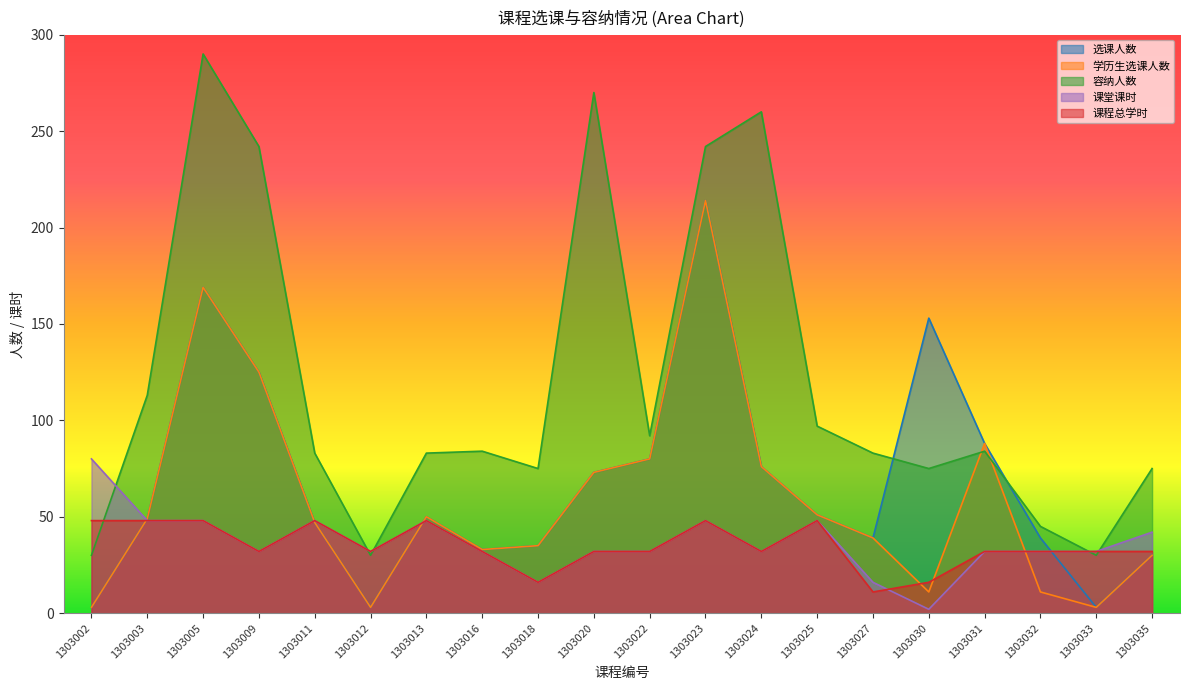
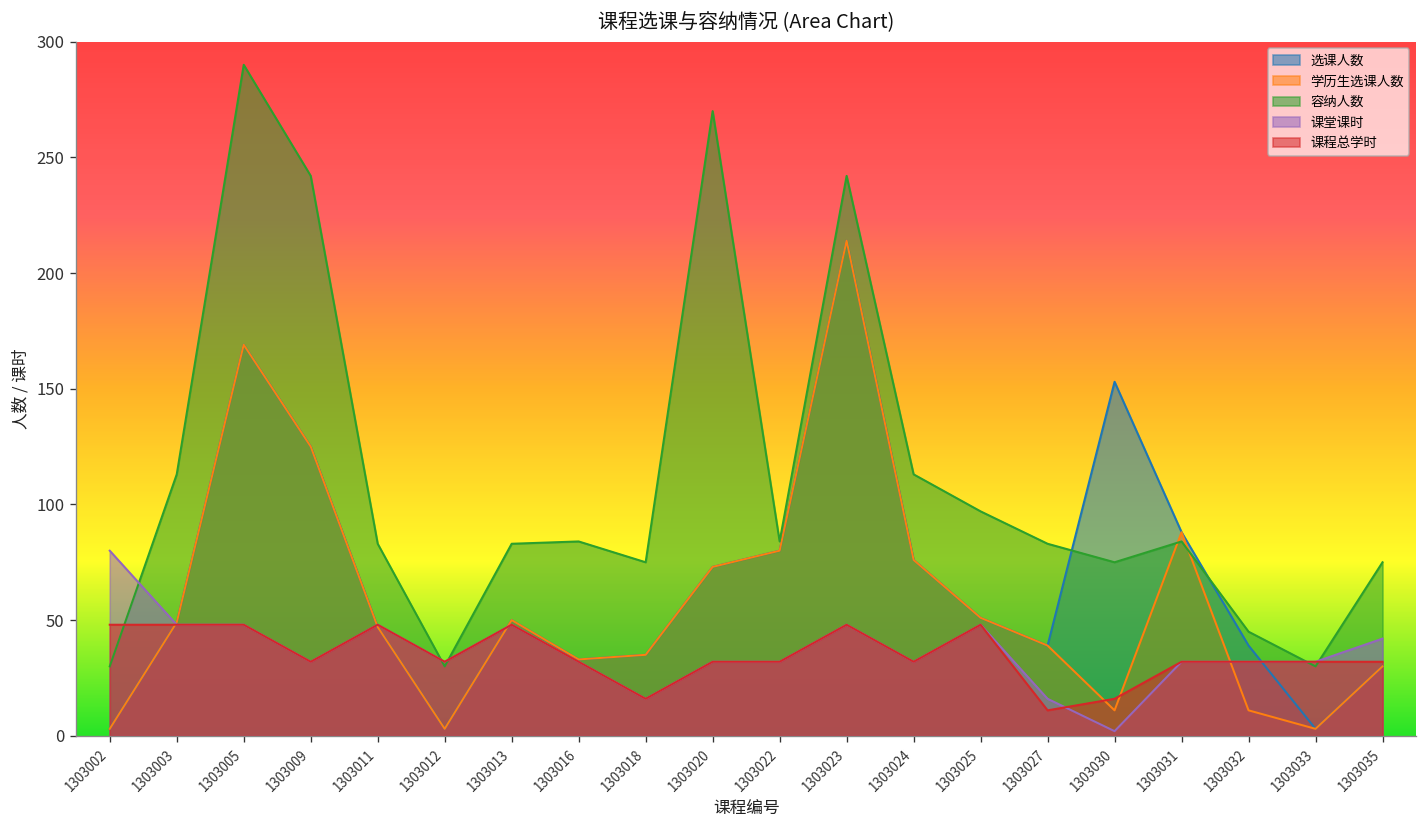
容纳人数, 1303022: 92 -> 84
容纳人数, 1303024: 260 -> 113
